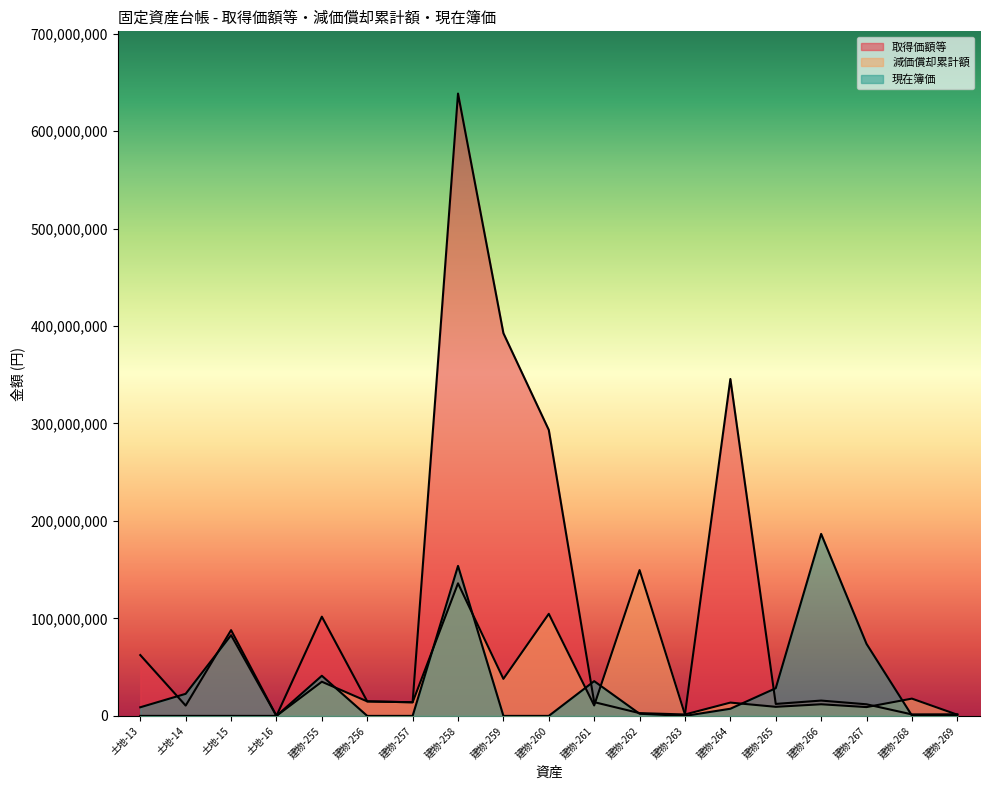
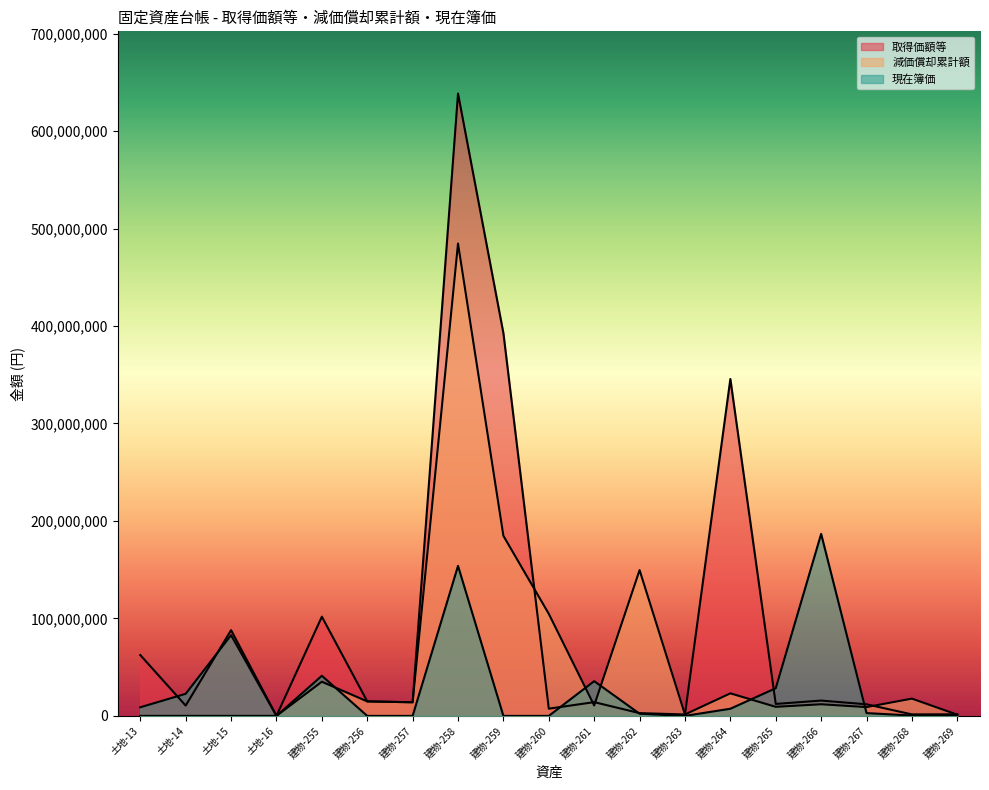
減価償却累計額, 建物-258: 140,000,000 -> 480,000,000
減価償却累計額, 建物-259: 40,000,000 -> 180,000,000
取得価額等, 建物-260: 290,000,000 -> 10,000,000
減価償却累計額, 建物-264: 10,000,000 -> 20,000,000
現在簿価, 建物-267: 70,000,000 -> 0
